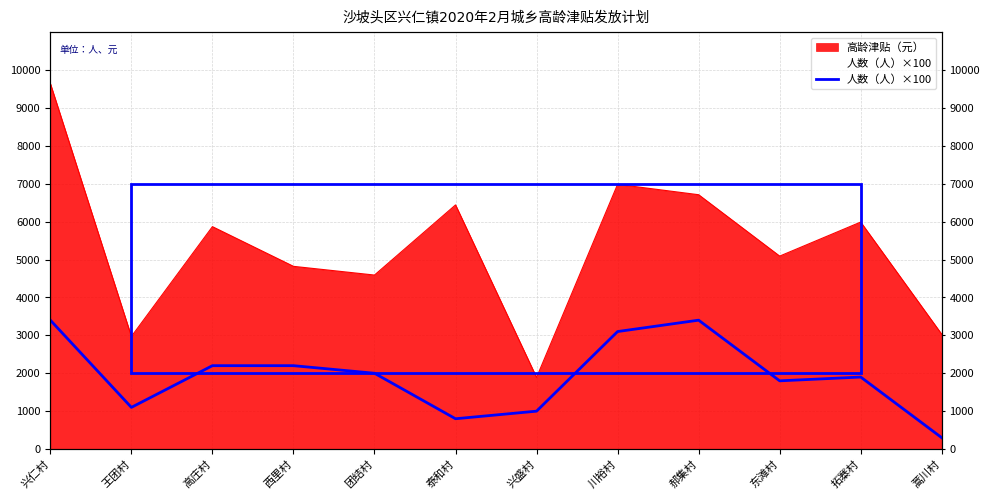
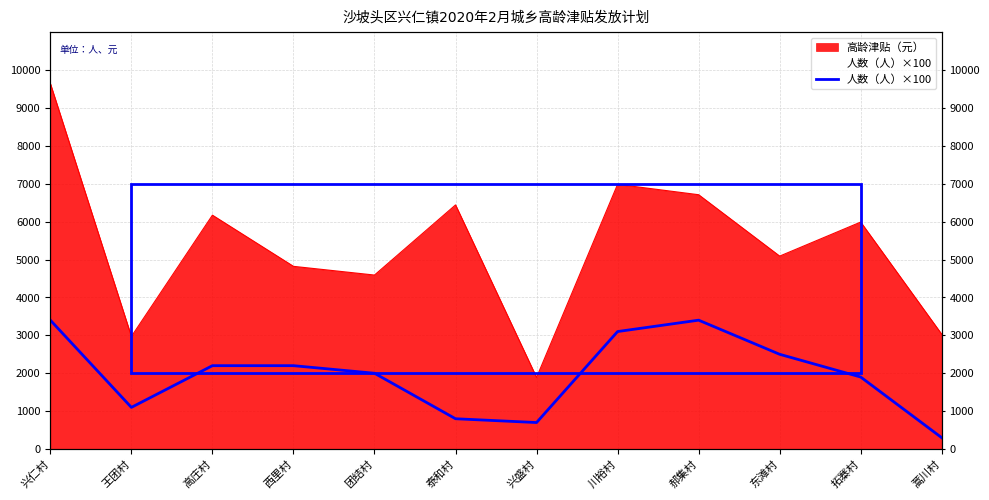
高龄津贴（元）, 高庄村: 5900 -> 6200
人数（人）×100, 兴盛村: 1000 -> 700
人数（人）×100, 东滩村: 1800 -> 2500
